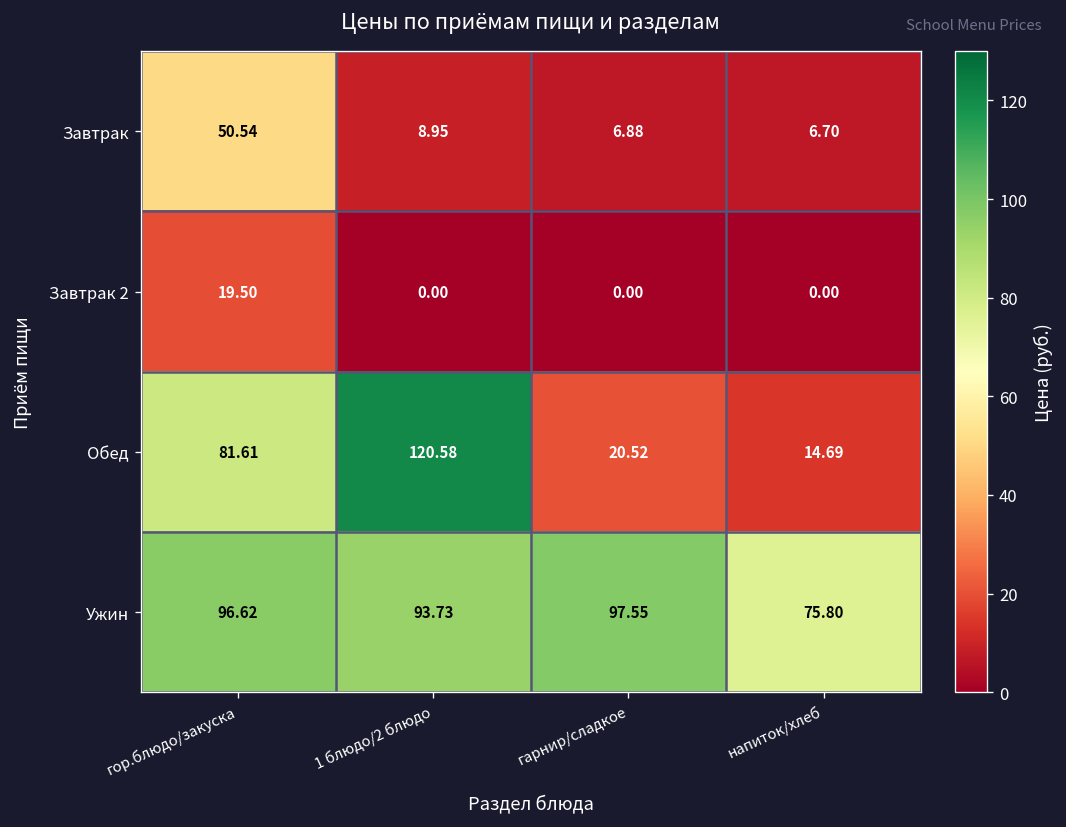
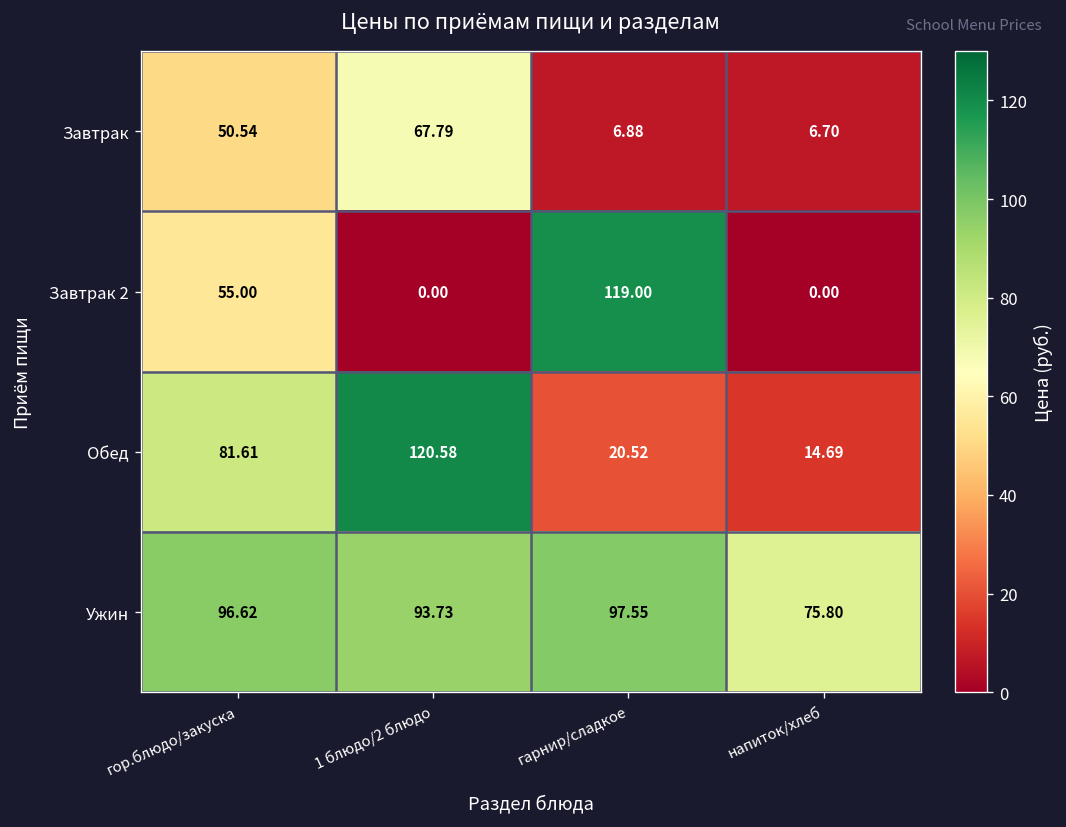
Завтрак, 1 блюдо/2 блюдо: 8.95 -> 67.79
Завтрак 2, гор.блюдо/закуска: 19.50 -> 55.00
Завтрак 2, гарнир/сладкое: 0.00 -> 119.00
